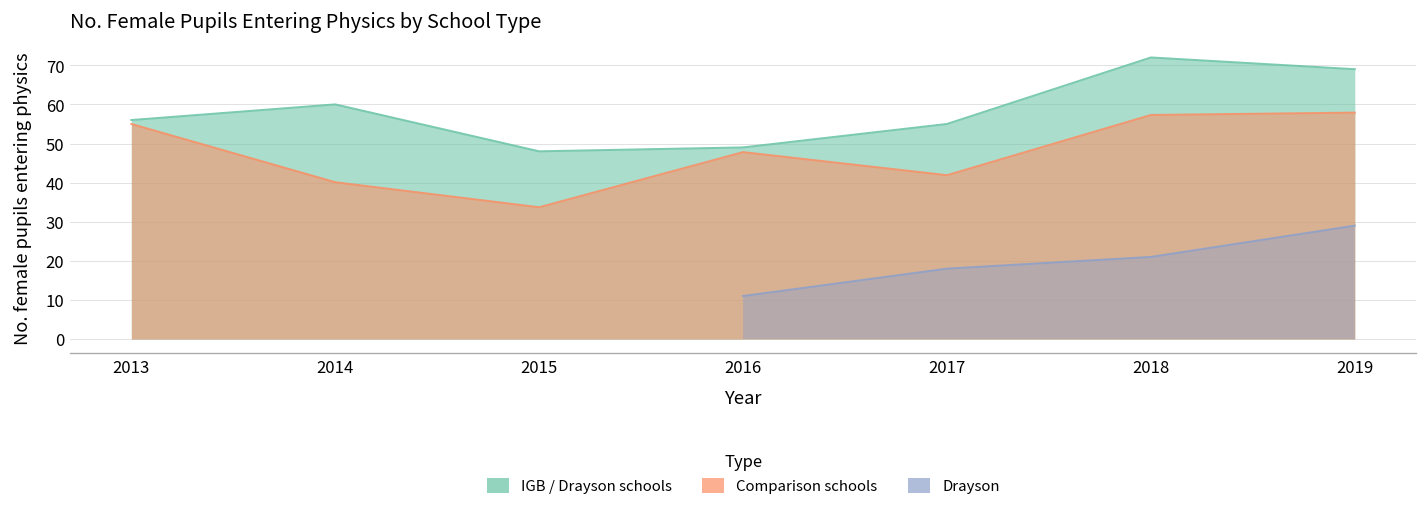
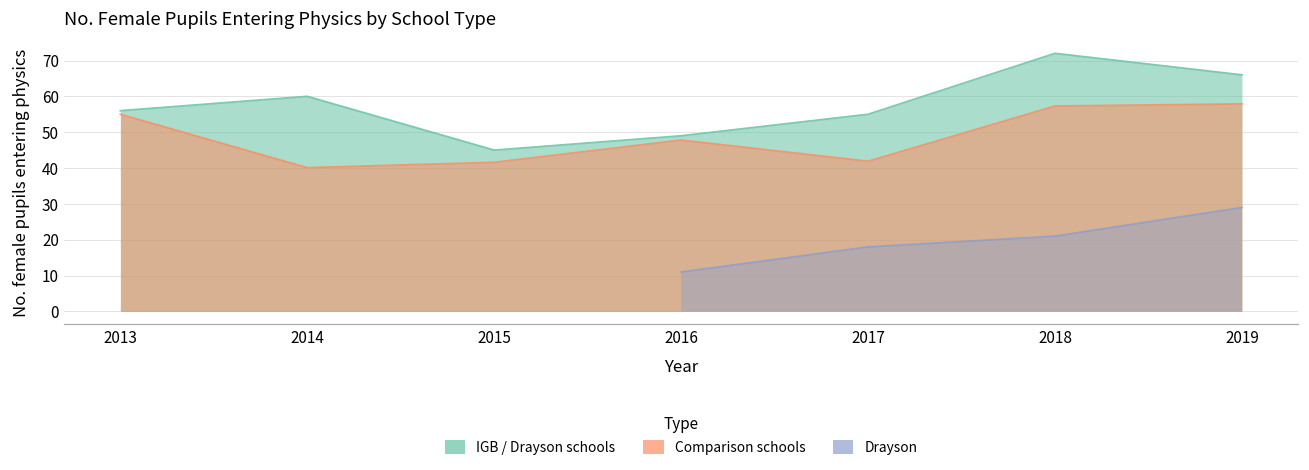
IGB / Drayson schools, 2015: 48 -> 45
Comparison schools, 2015: 34 -> 42
IGB / Drayson schools, 2019: 69 -> 66
